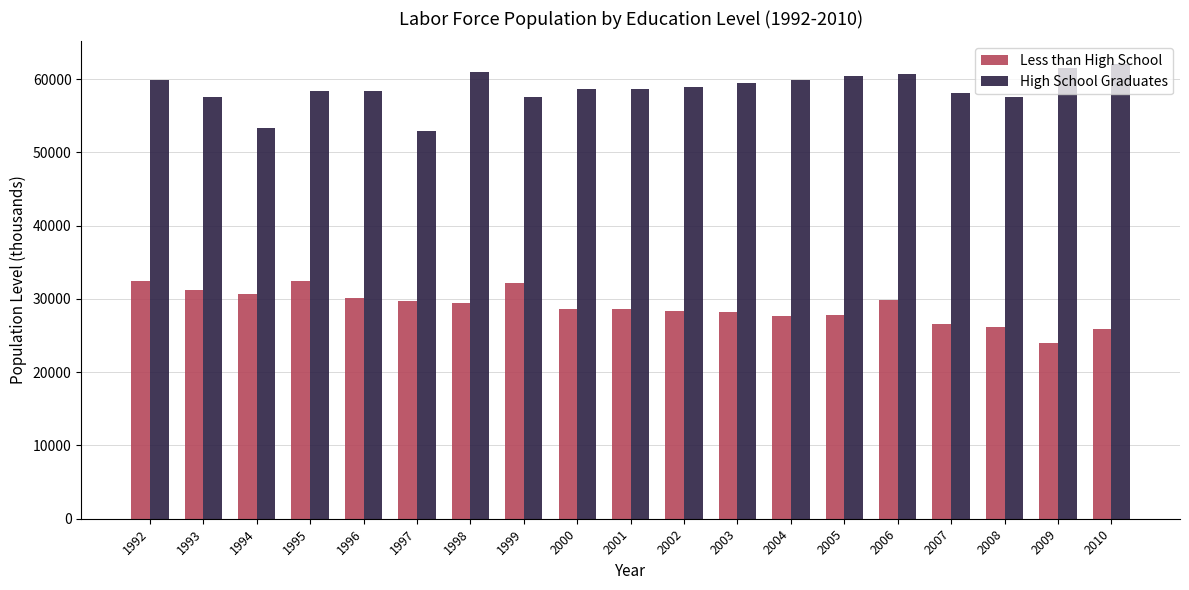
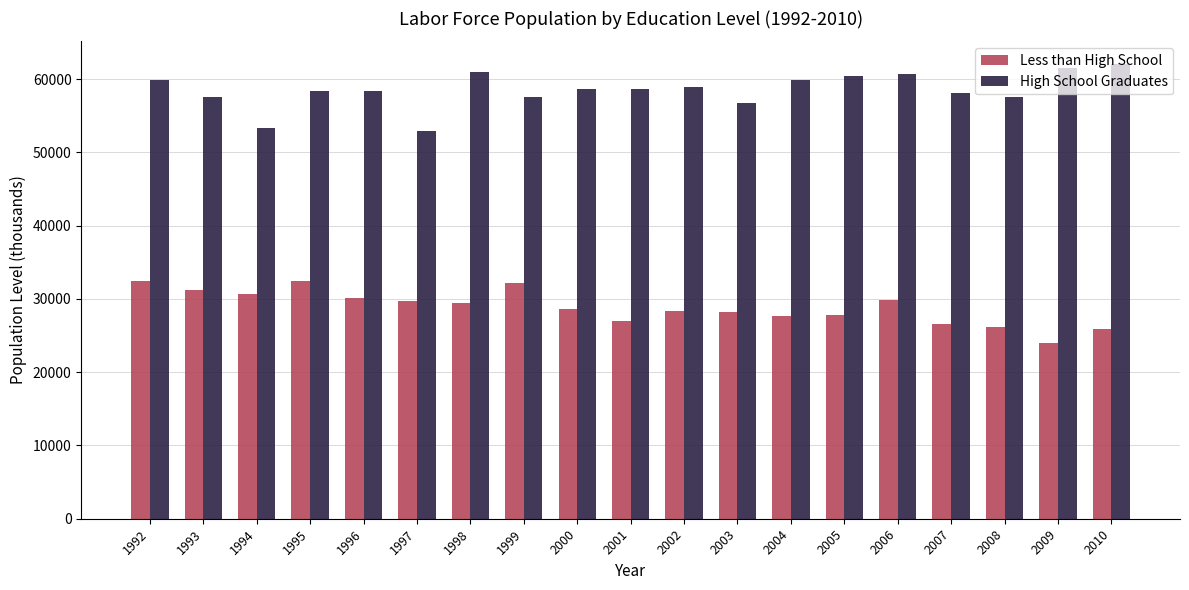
Less than High School, 2001: 29000 -> 27000
High School Graduates, 2003: 59000 -> 57000
